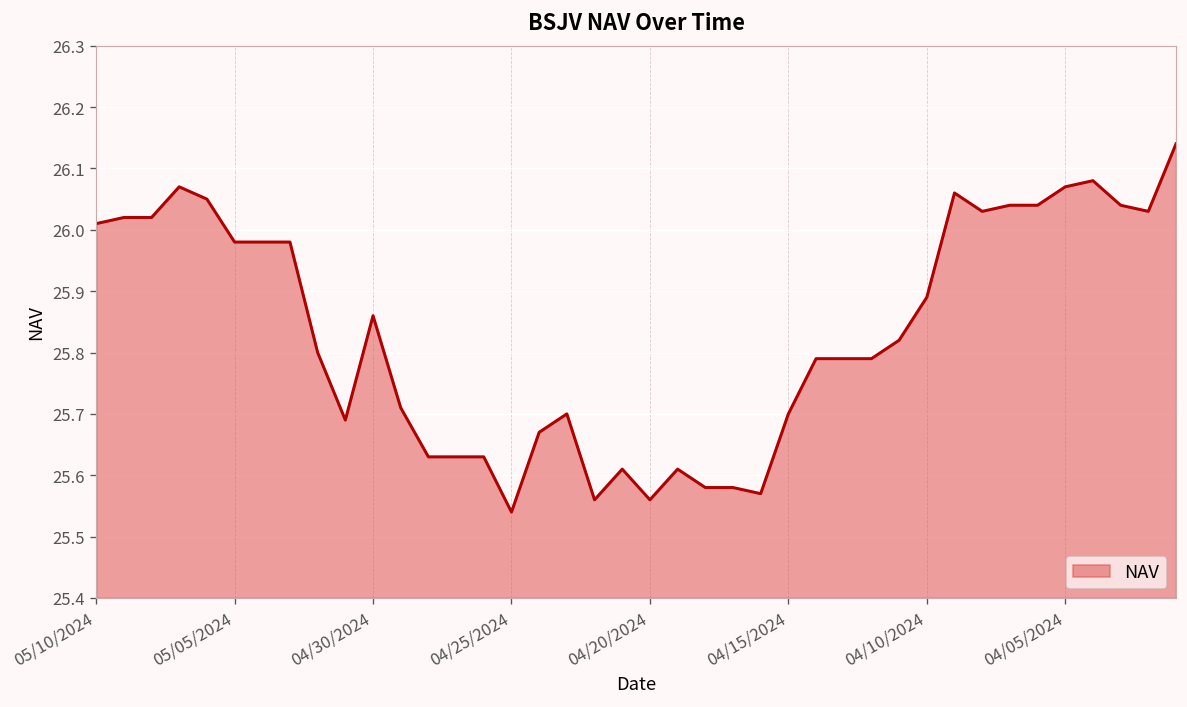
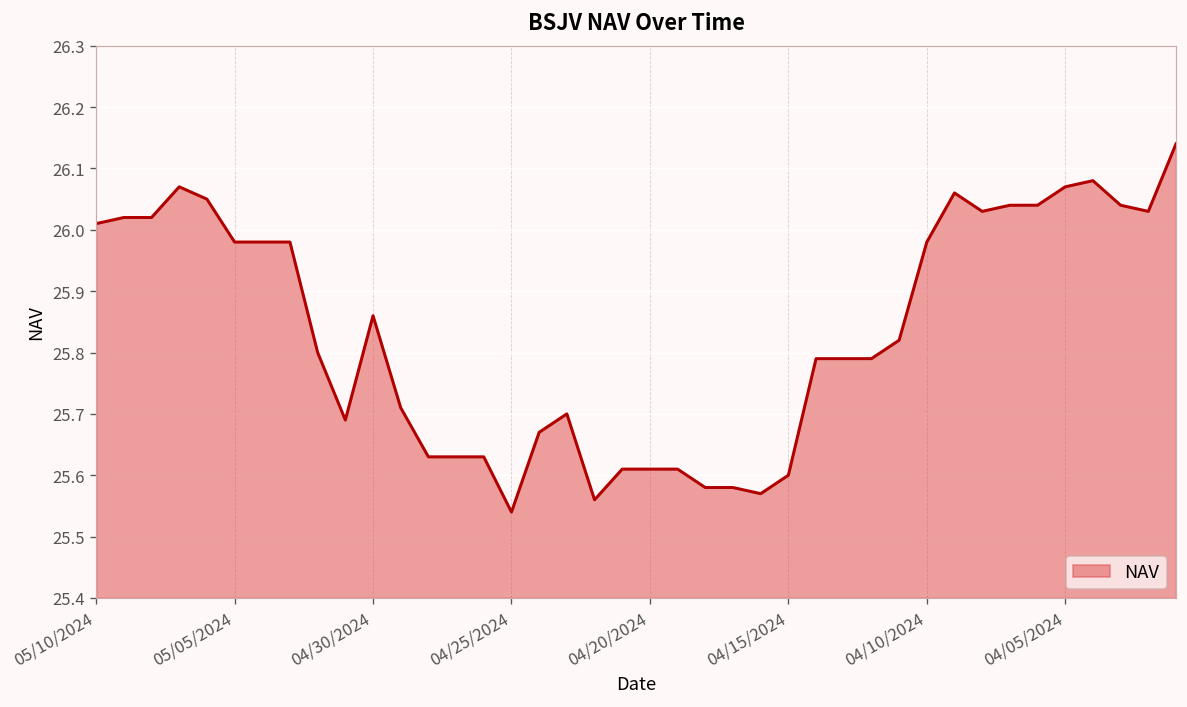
04/20/2024: 25.56 -> 25.61
04/15/2024: 25.7 -> 25.6
04/10/2024: 25.89 -> 25.98
